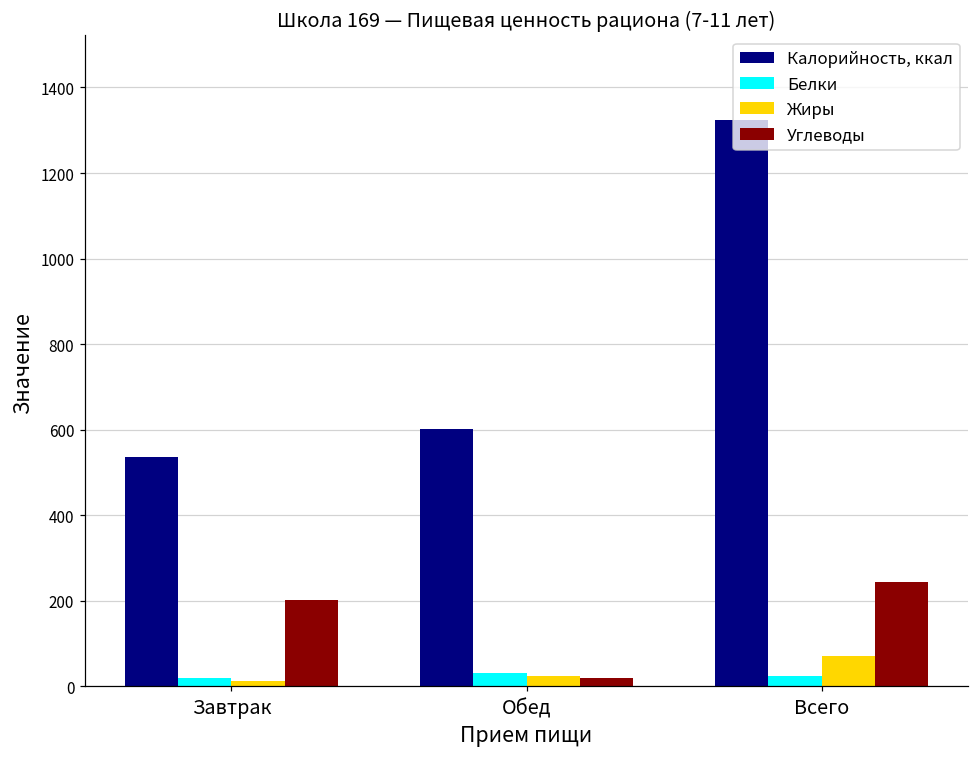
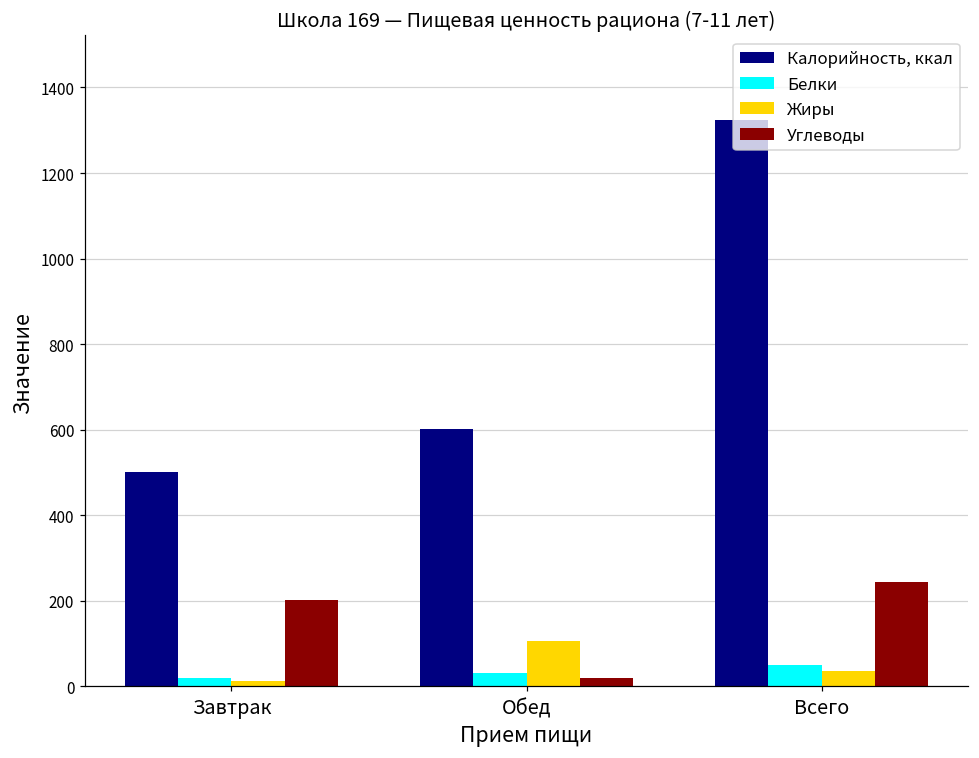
Калорийность, ккал, Завтрак: 540 -> 500
Жиры, Обед: 20 -> 110
Белки, Всего: 20 -> 50
Жиры, Всего: 70 -> 40
